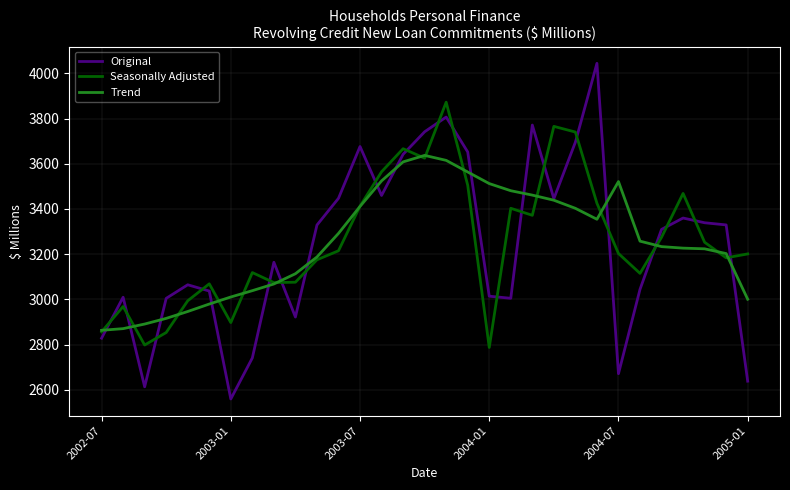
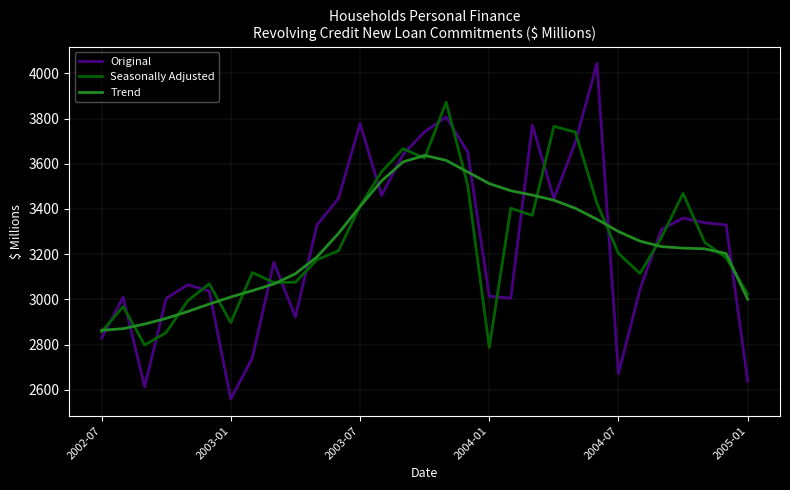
Original, 2003-07: 3680 -> 3780
Trend, 2004-07: 3520 -> 3300
Seasonally Adjusted, 2005-01: 3200 -> 3020
